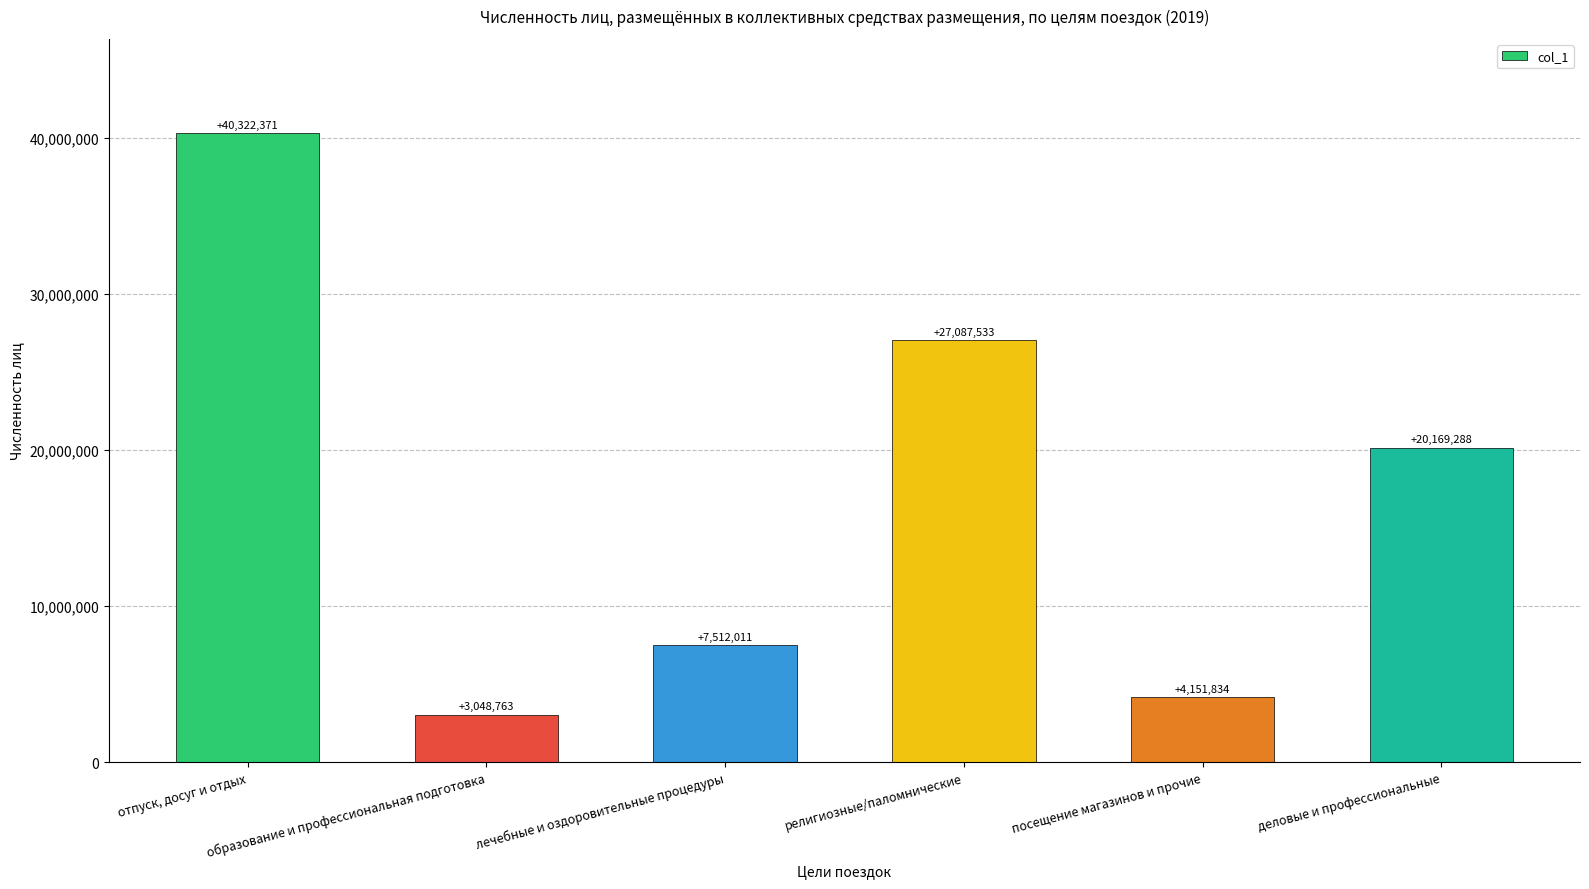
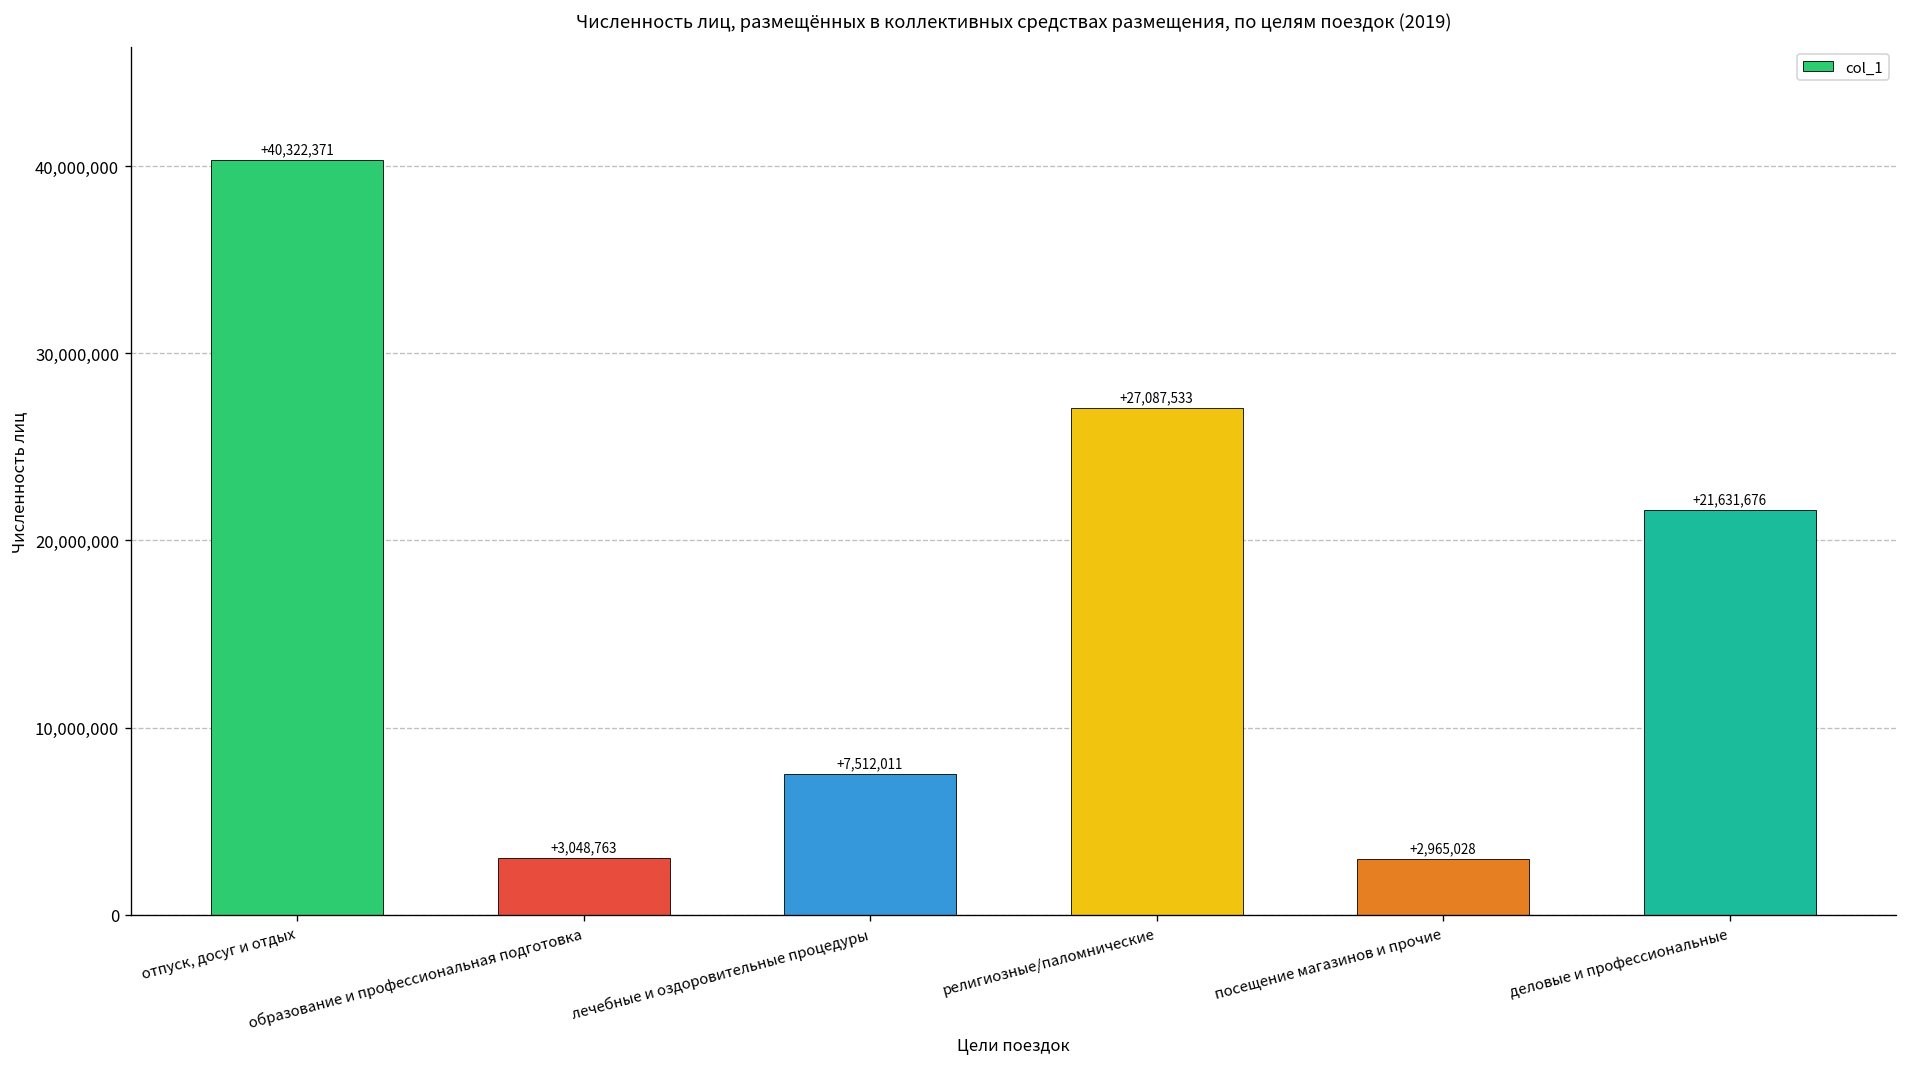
посещение магазинов и прочие: +4,151,834 -> +2,965,028
деловые и профессиональные: +20,169,288 -> +21,631,676
